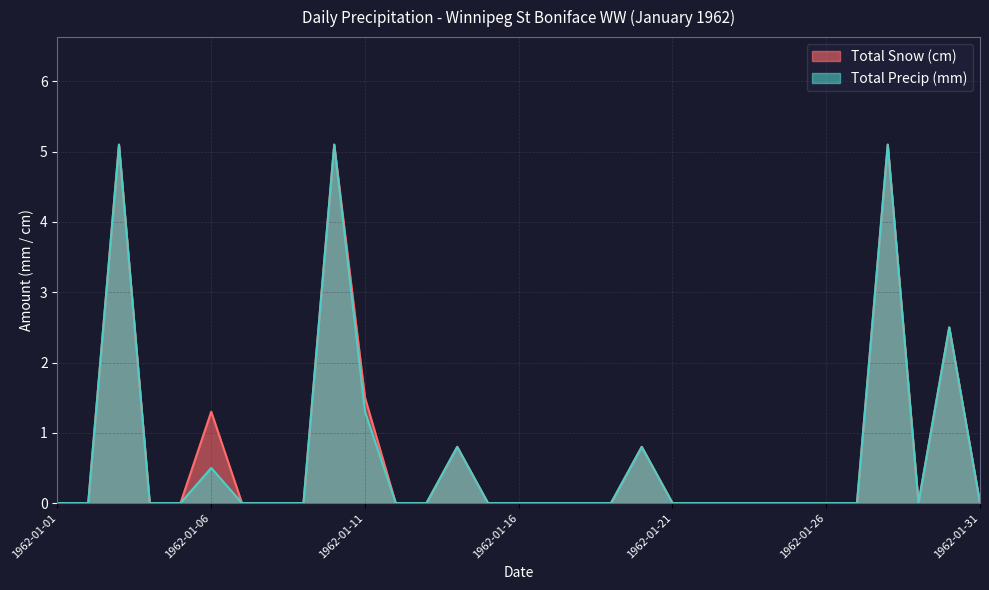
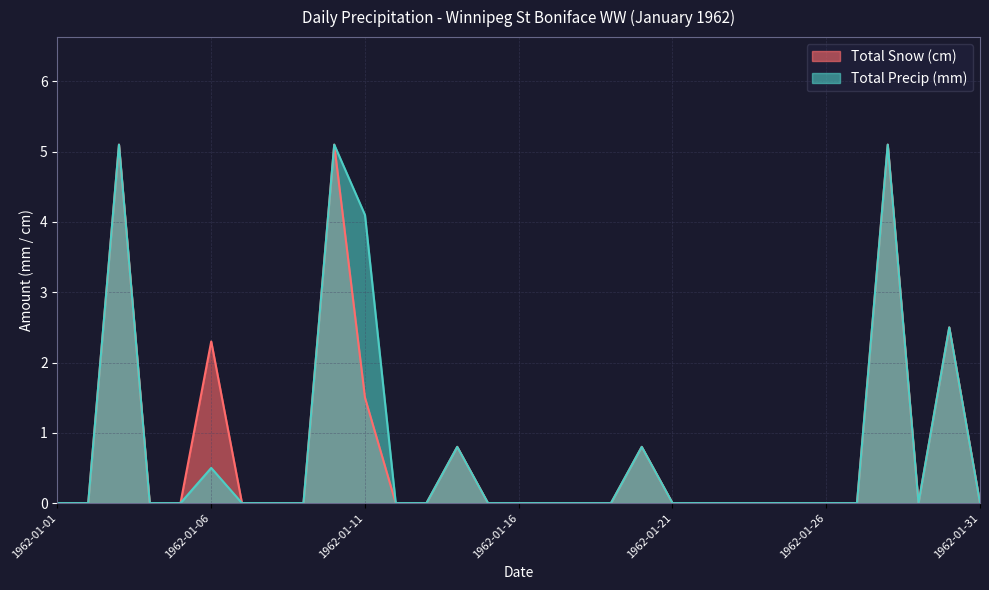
Total Snow (cm), 1962-01-06: 1.3 -> 2.3
Total Precip (mm), 1962-01-11: 1.3 -> 4.1
